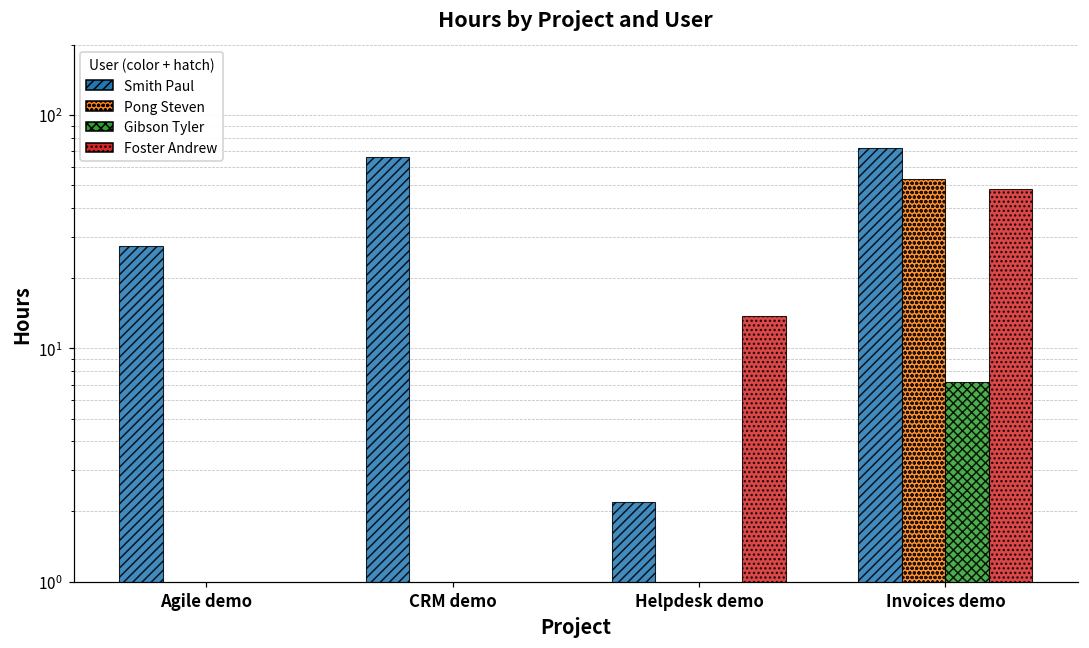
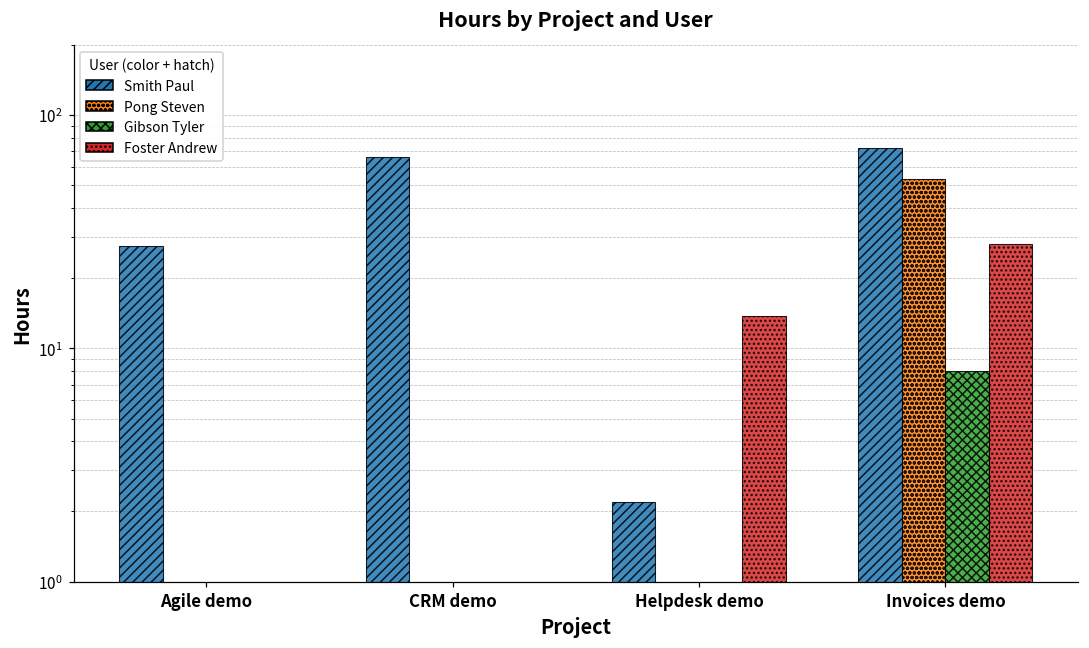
Gibson Tyler, Invoices demo: 7.2 -> 8.0
Foster Andrew, Invoices demo: 48 -> 28
